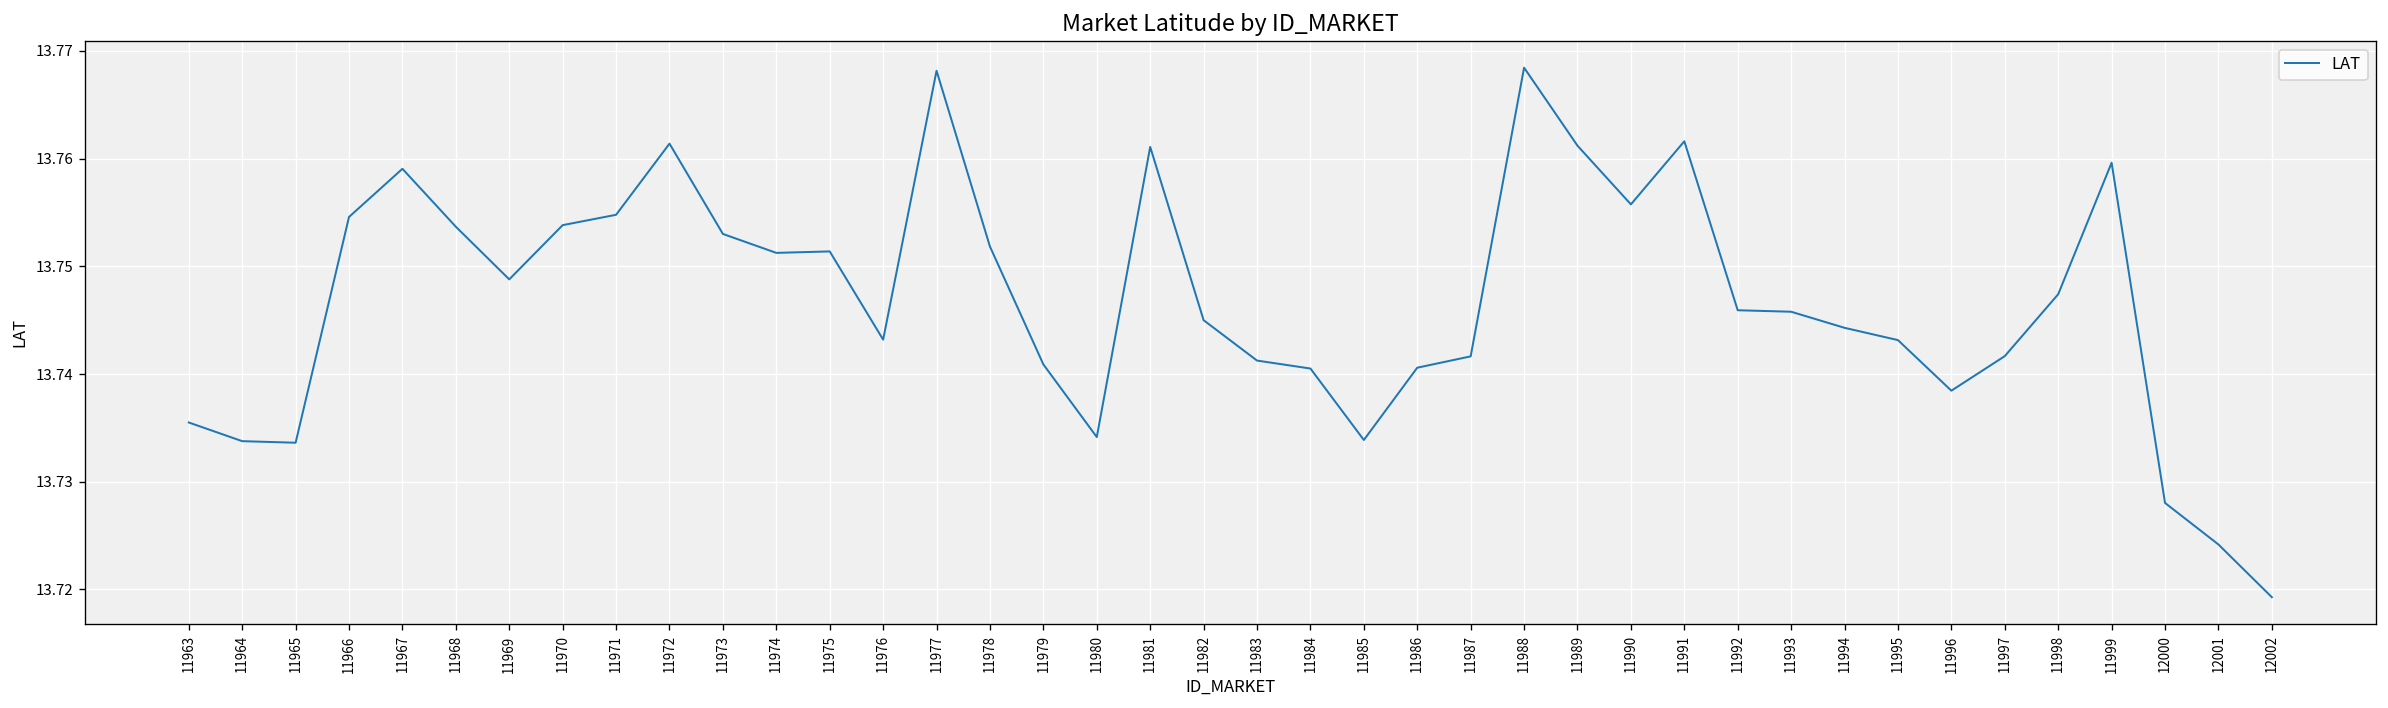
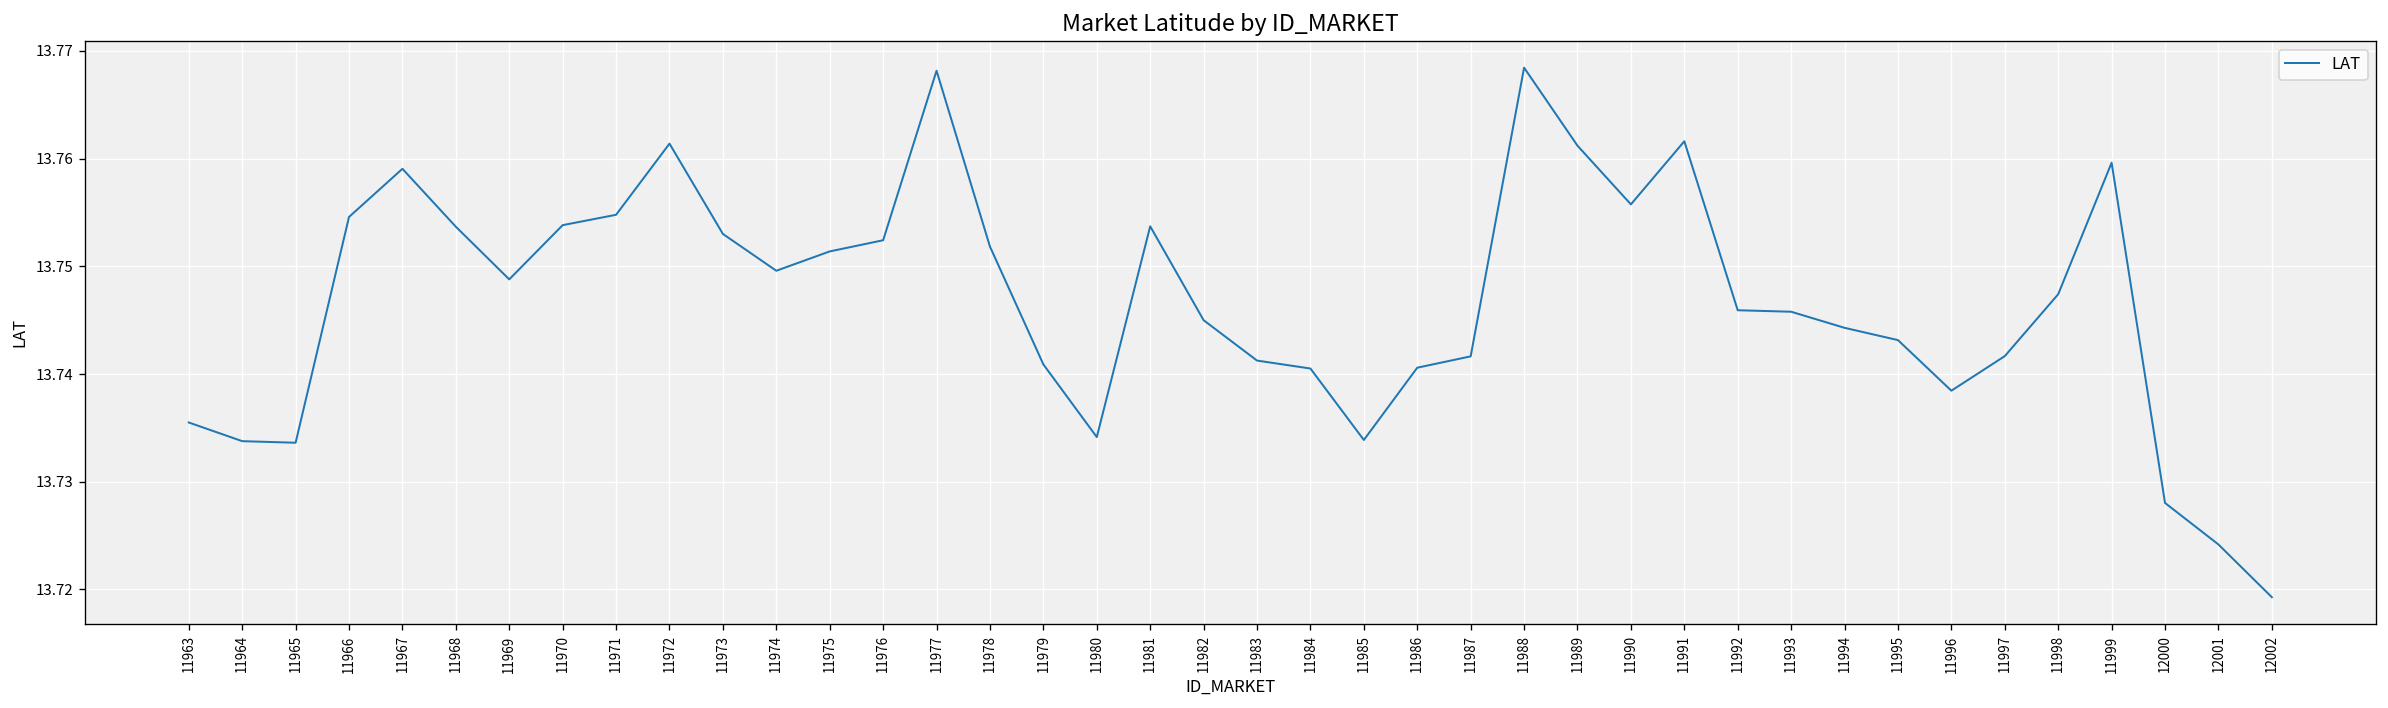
11974: 13.751 -> 13.750
11976: 13.743 -> 13.752
11981: 13.761 -> 13.754
